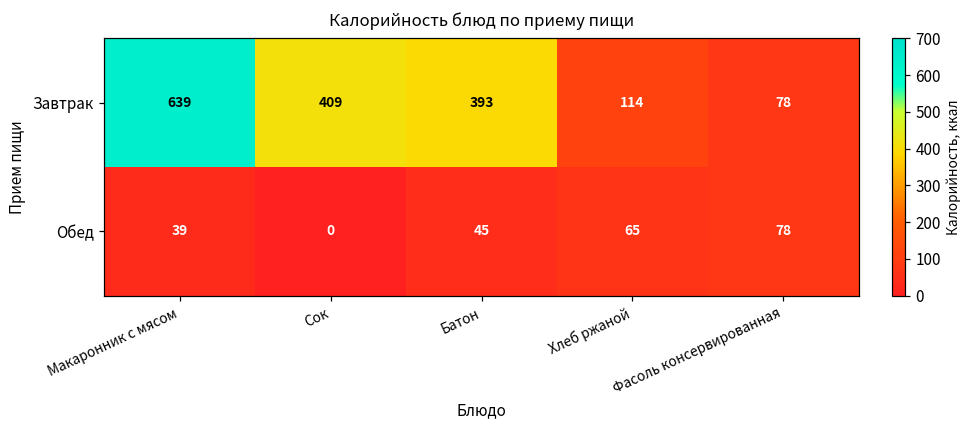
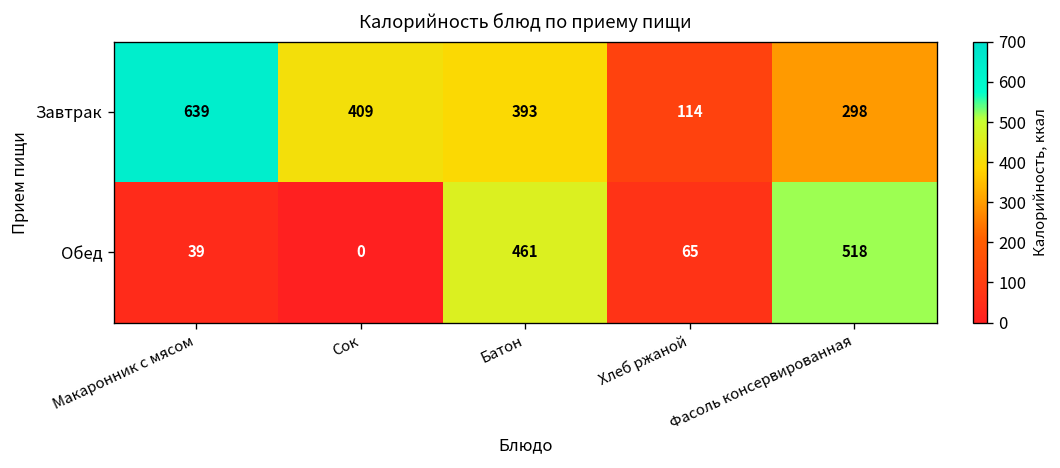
Завтрак, Фасоль консервированная: 78 -> 298
Обед, Батон: 45 -> 461
Обед, Фасоль консервированная: 78 -> 518
